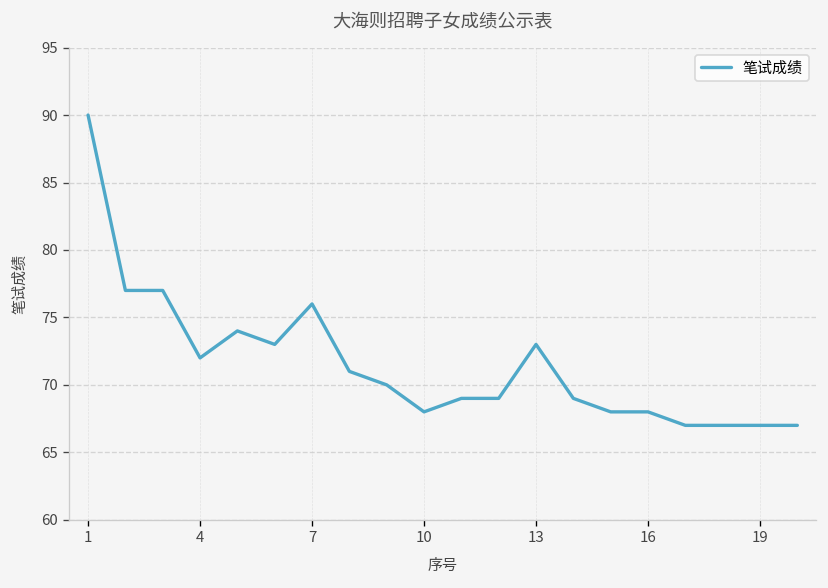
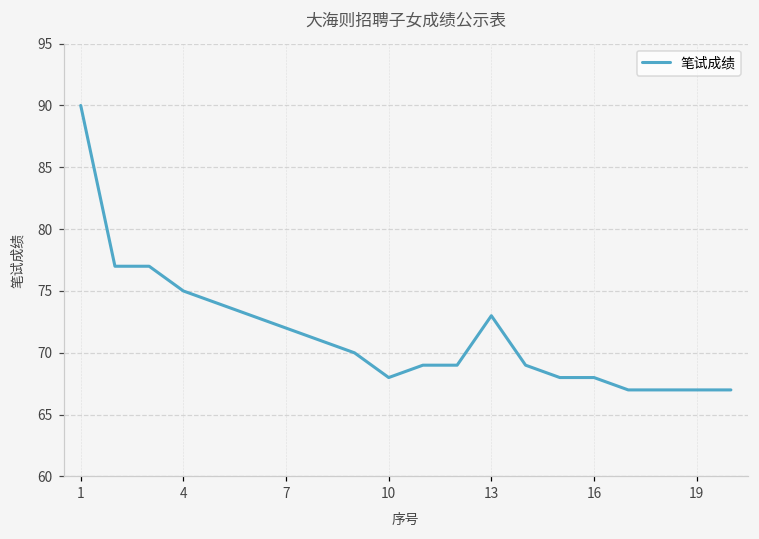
4: 72 -> 75
7: 76 -> 72
